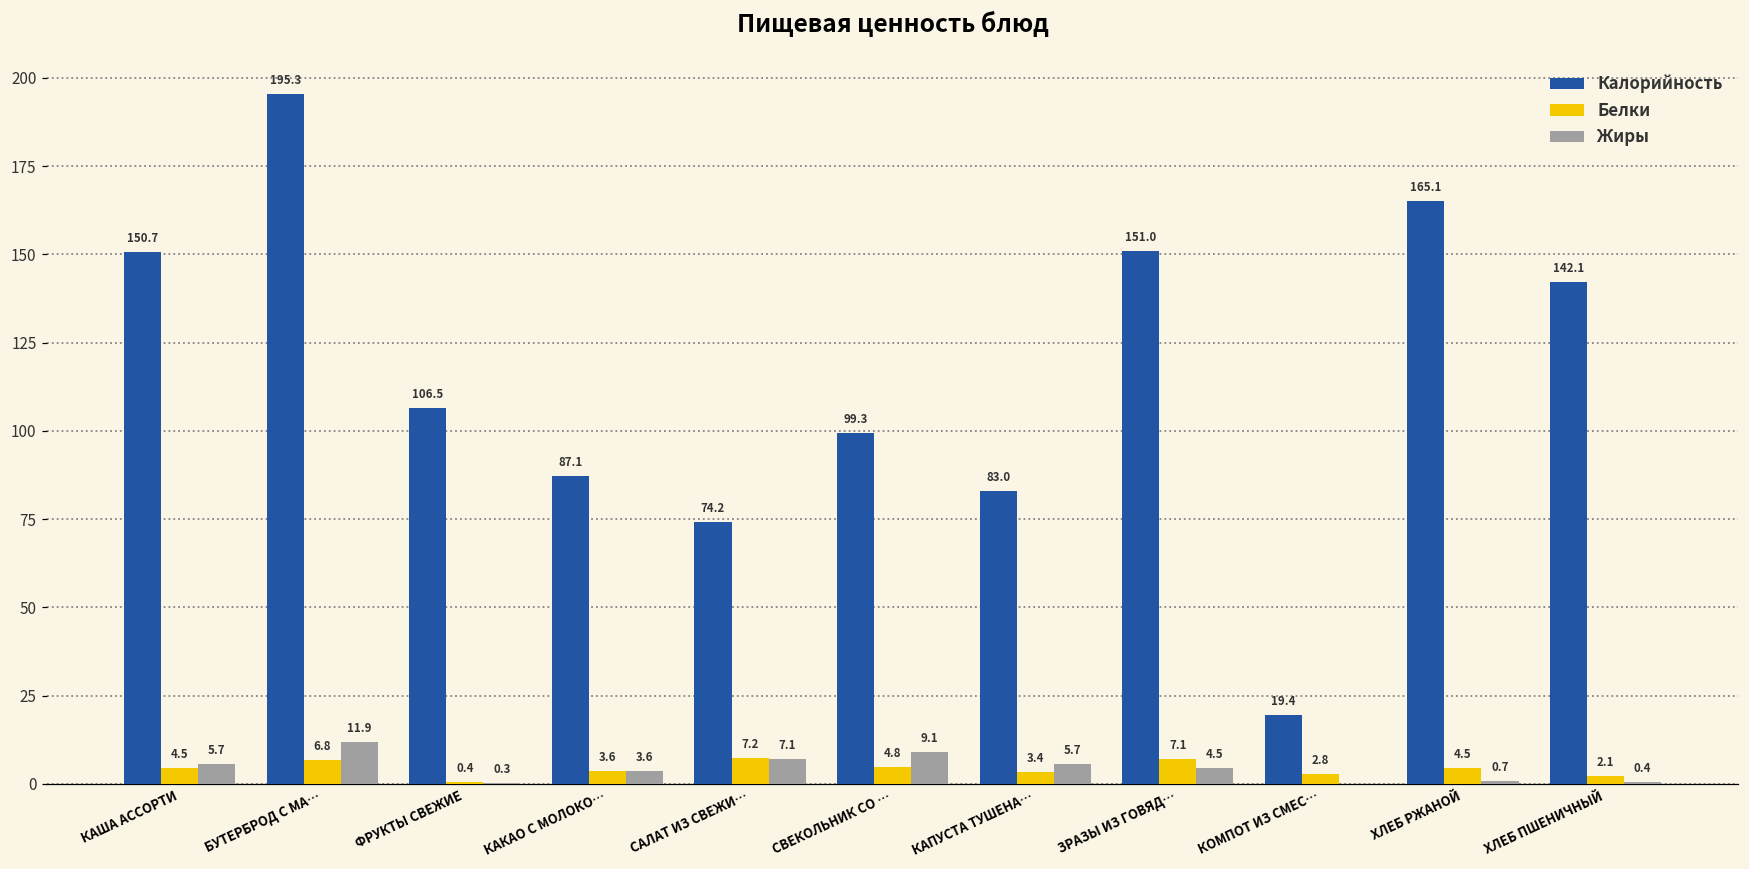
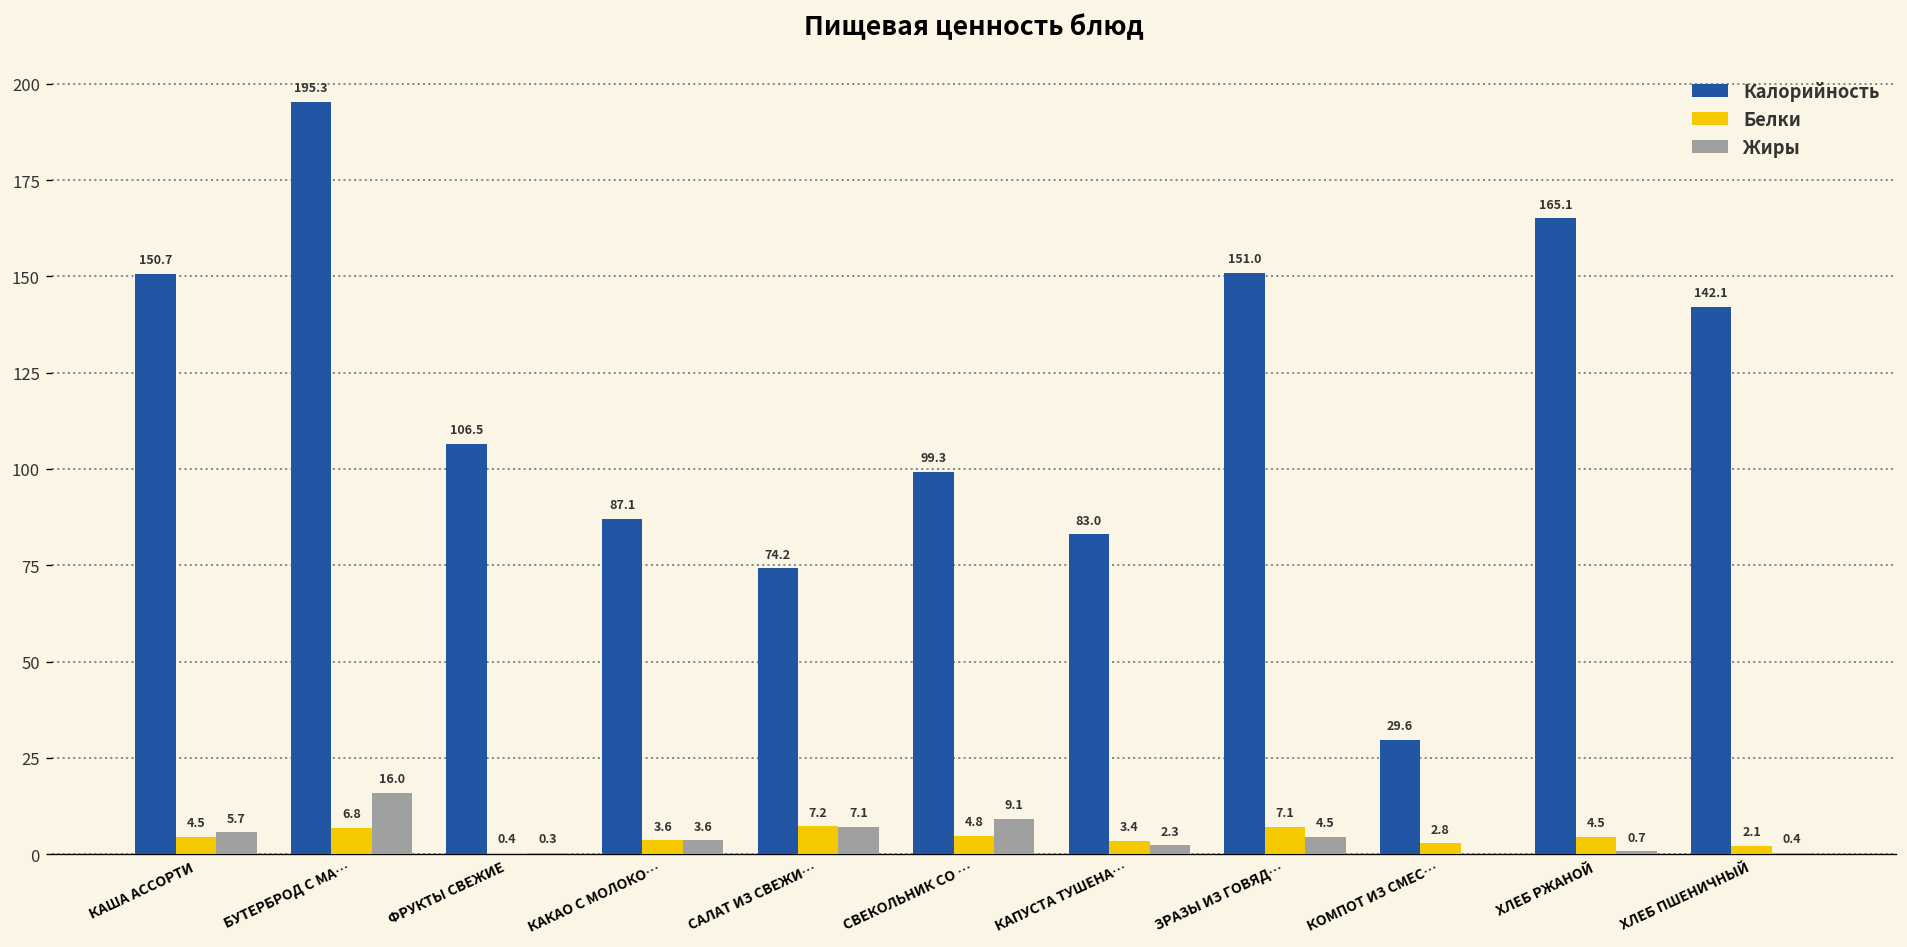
Жиры, БУТЕРБРОД С МА…: 11.9 -> 16.0
Жиры, КАПУСТА ТУШЕНА…: 5.7 -> 2.3
Калорийность, КОМПОТ ИЗ СМЕС…: 19.4 -> 29.6
